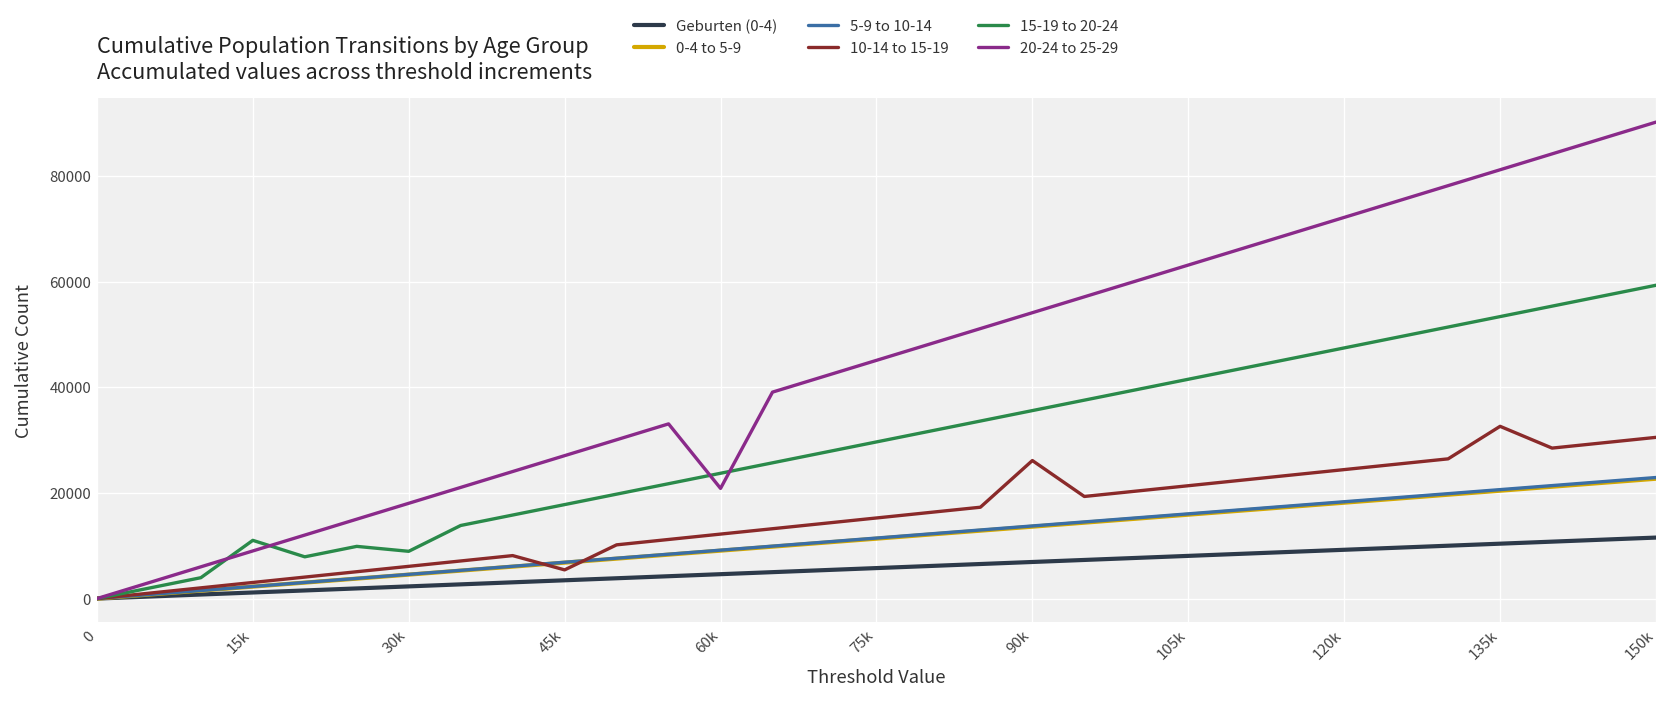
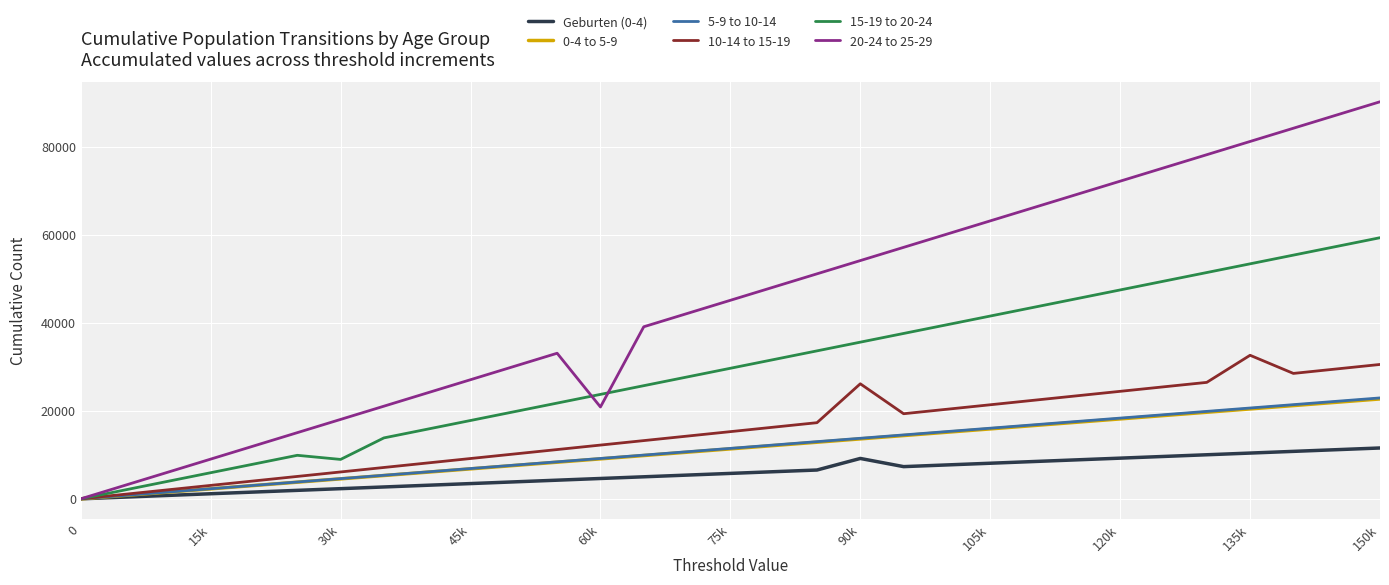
15-19 to 20-24, 15k: 11000 -> 6000
10-14 to 15-19, 45k: 5000 -> 9000
Geburten (0-4), 90k: 7000 -> 9000
